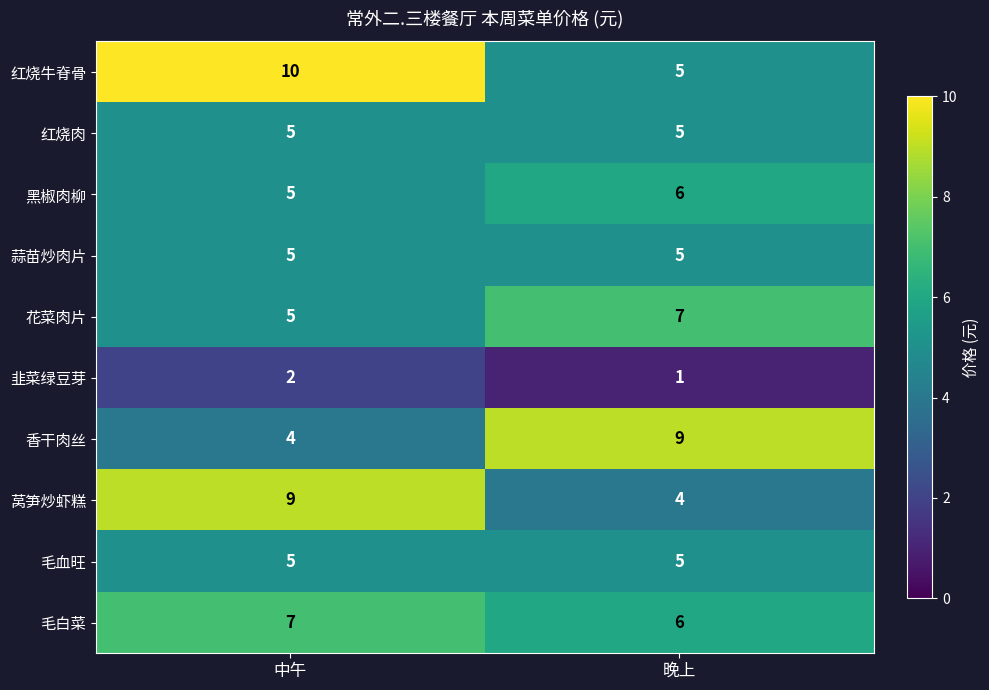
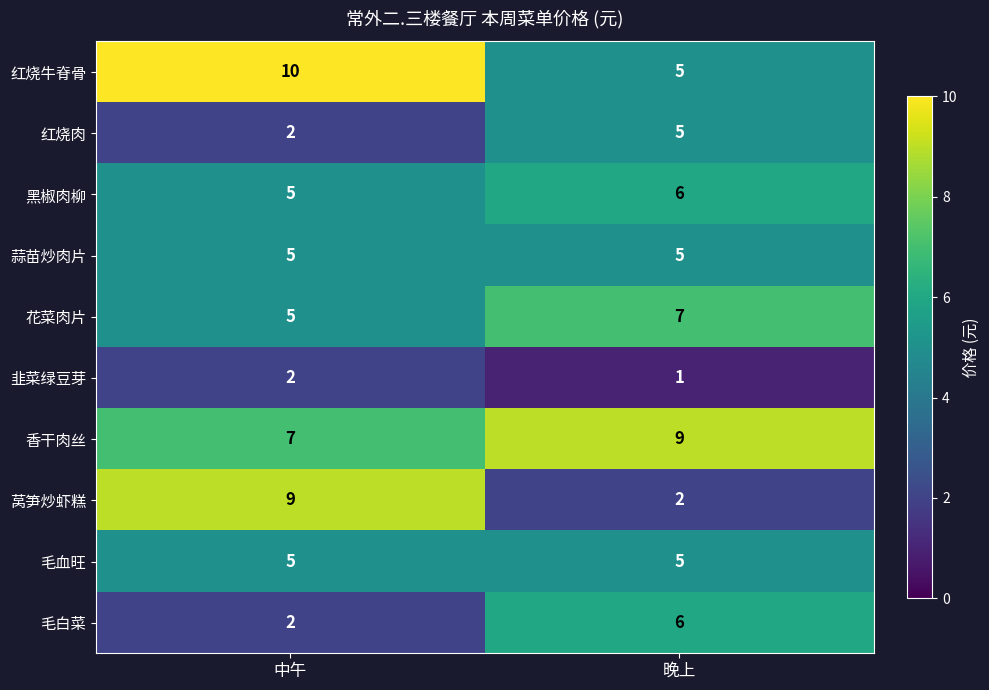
红烧肉, 中午: 5 -> 2
香干肉丝, 中午: 4 -> 7
莴笋炒虾糕, 晚上: 4 -> 2
毛白菜, 中午: 7 -> 2
